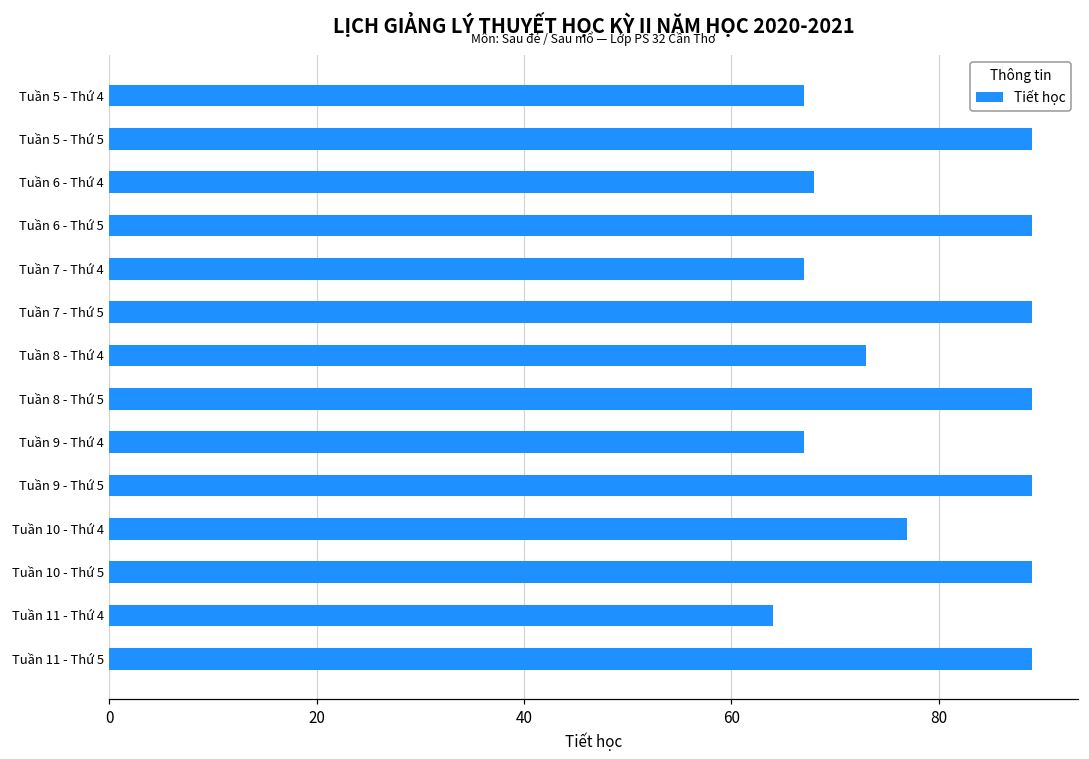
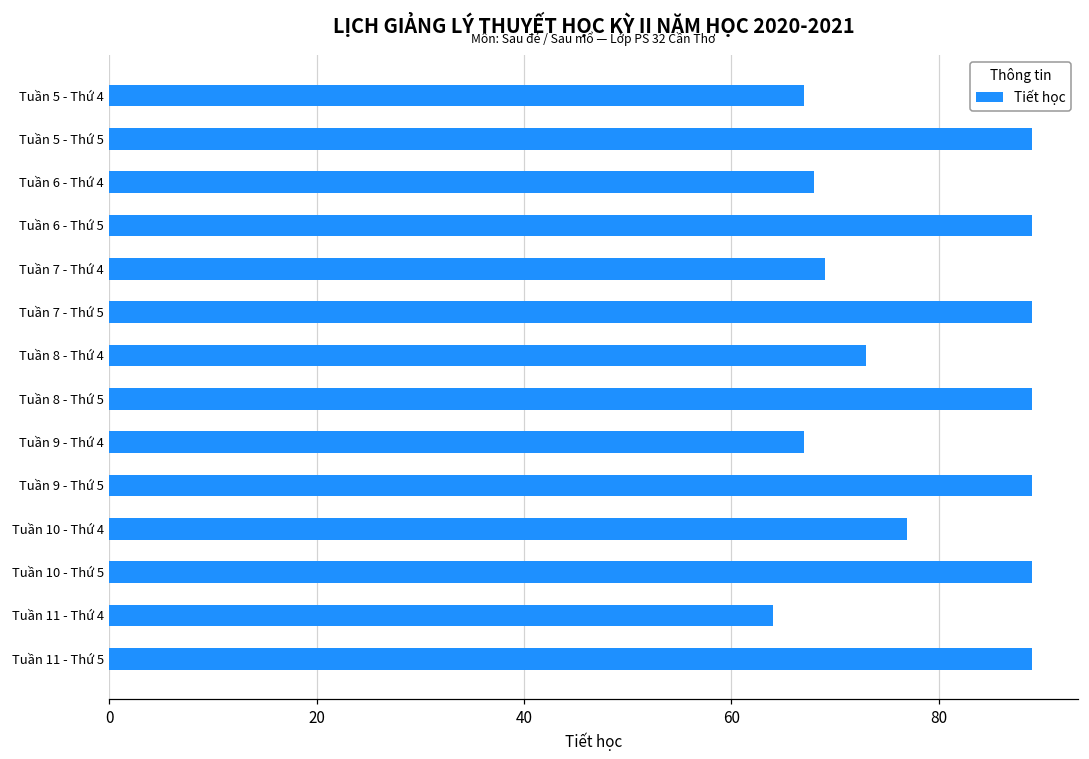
Tuần 7 - Thứ 4: 67 -> 69
